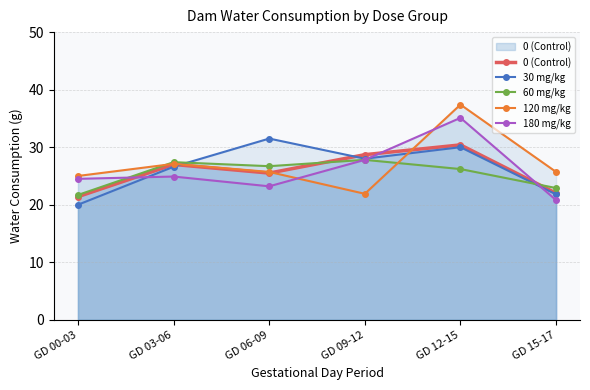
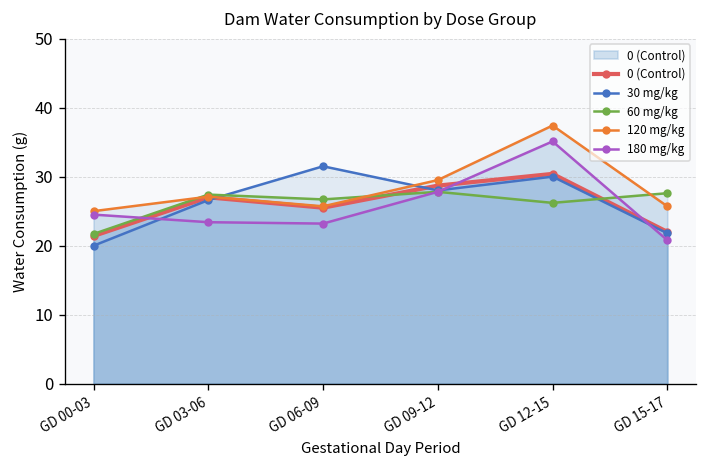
180 mg/kg, GD 03-06: 25 -> 23
120 mg/kg, GD 09-12: 22 -> 30
60 mg/kg, GD 15-17: 23 -> 28
